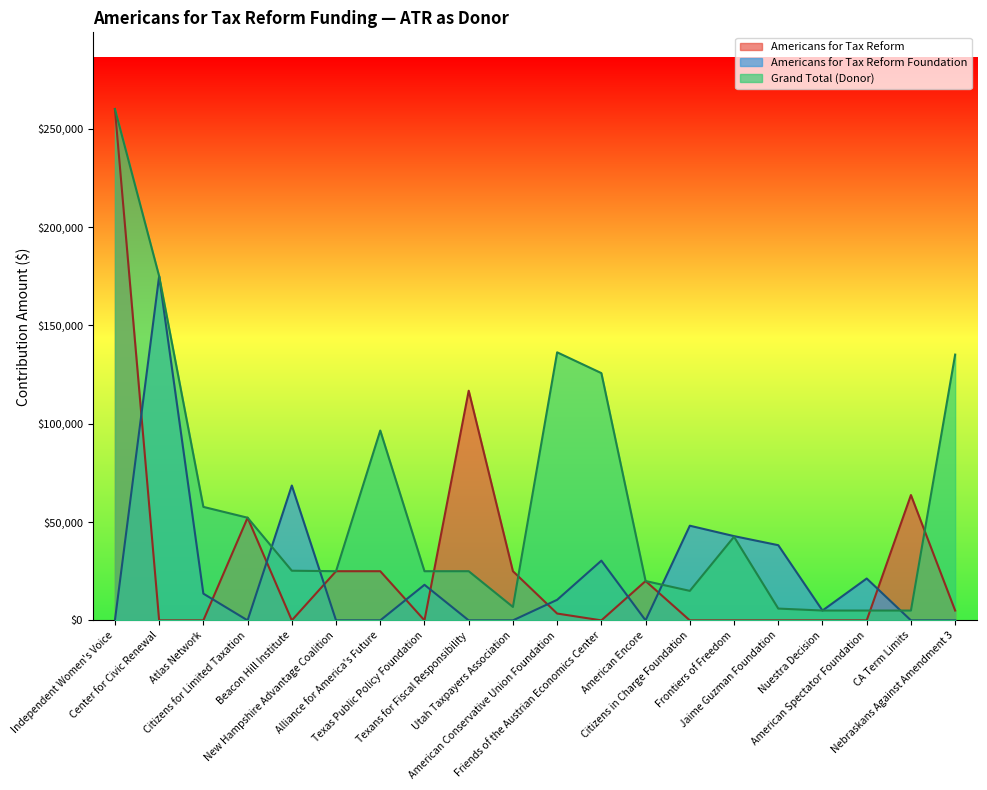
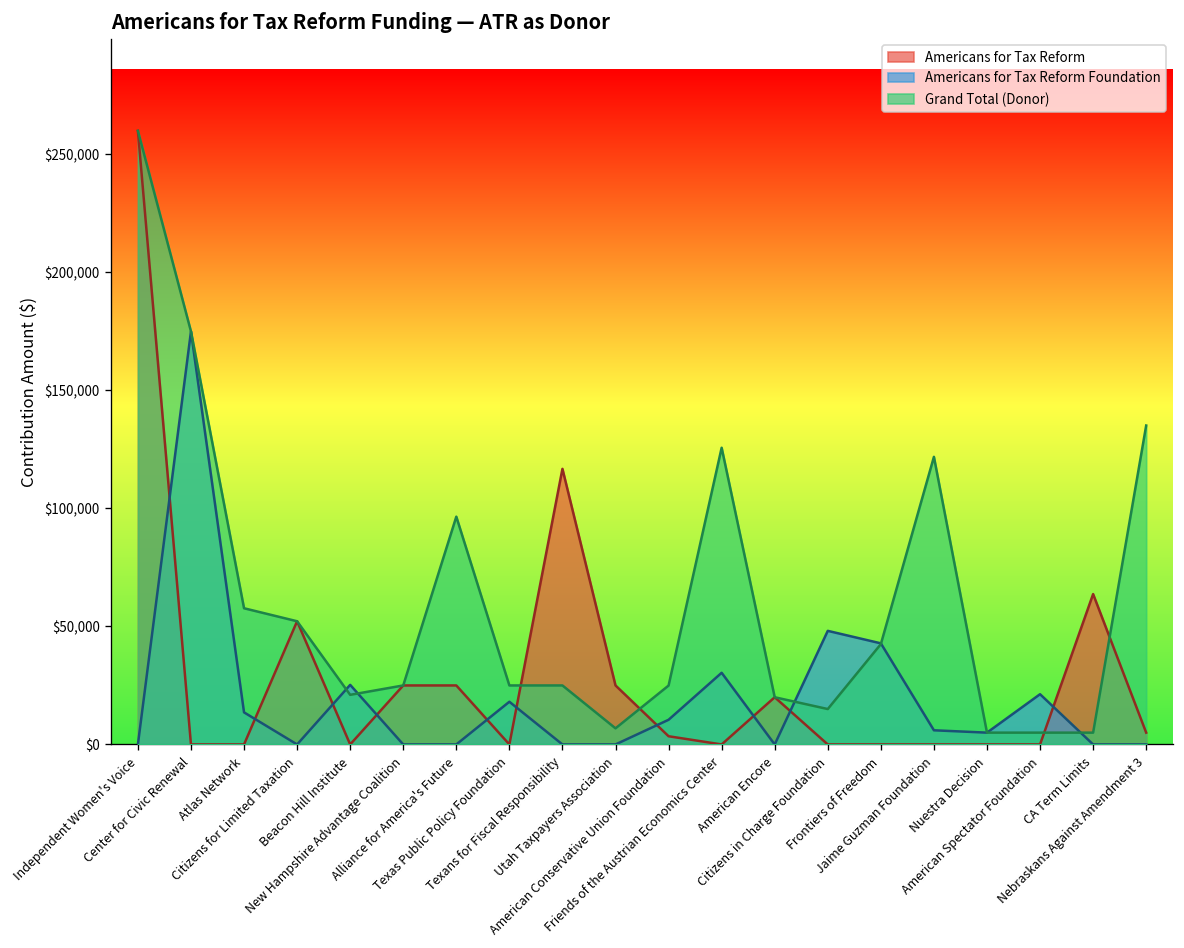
Americans for Tax Reform Foundation, Beacon Hill Institute: $69,000 -> $25,000
Grand Total (Donor), Beacon Hill Institute: $25,000 -> $21,000
Grand Total (Donor), American Conservative Union Foundation: $136,000 -> $25,000
Americans for Tax Reform Foundation, Jaime Guzman Foundation: $38,000 -> $6,000
Grand Total (Donor), Jaime Guzman Foundation: $6,000 -> $122,000
